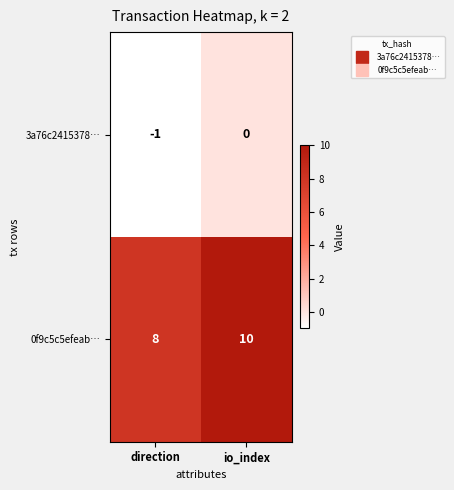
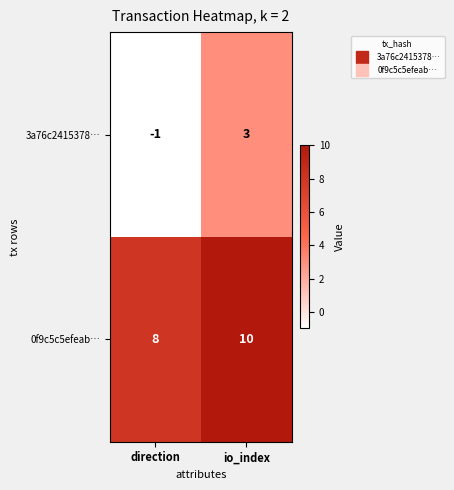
3a76c2415378…, io_index: 0 -> 3
